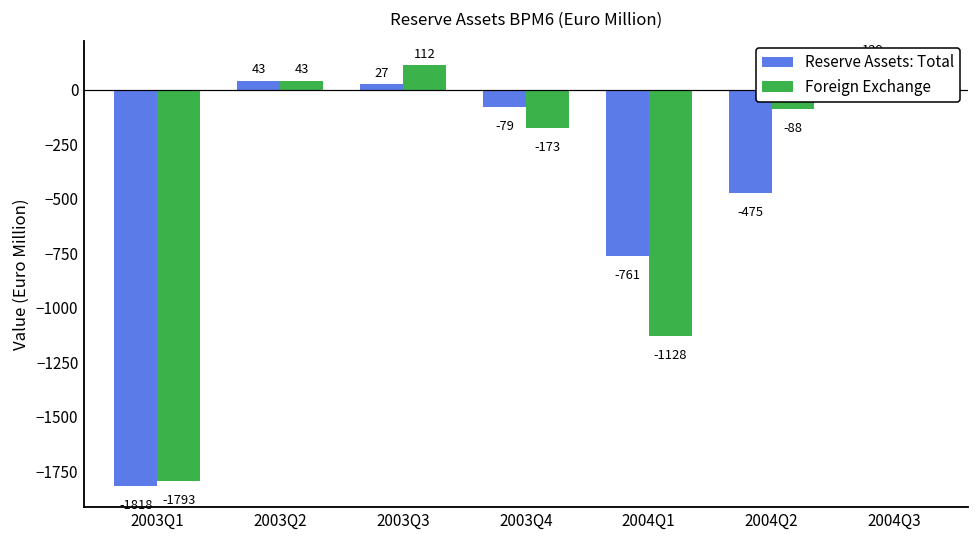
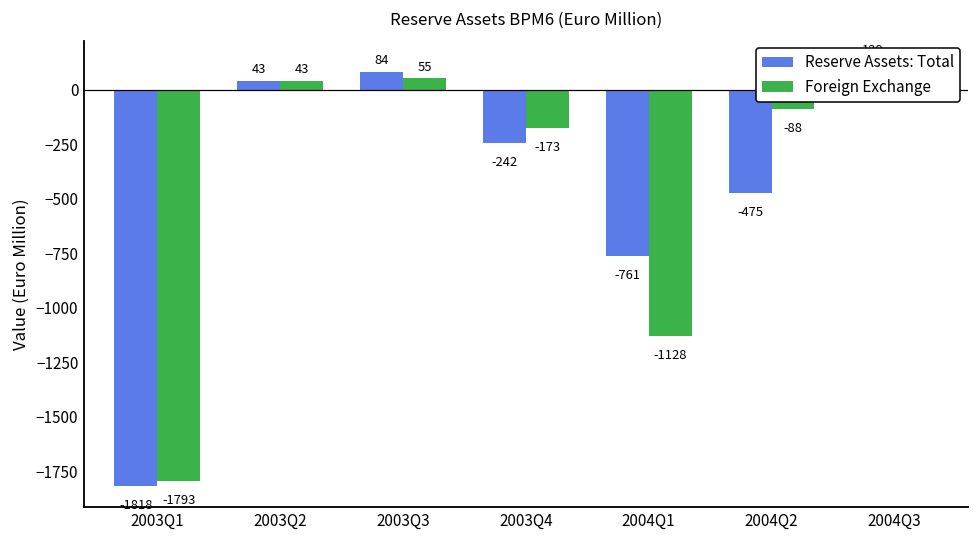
Reserve Assets: Total, 2003Q3: 27 -> 84
Foreign Exchange, 2003Q3: 112 -> 55
Reserve Assets: Total, 2003Q4: -79 -> -242
